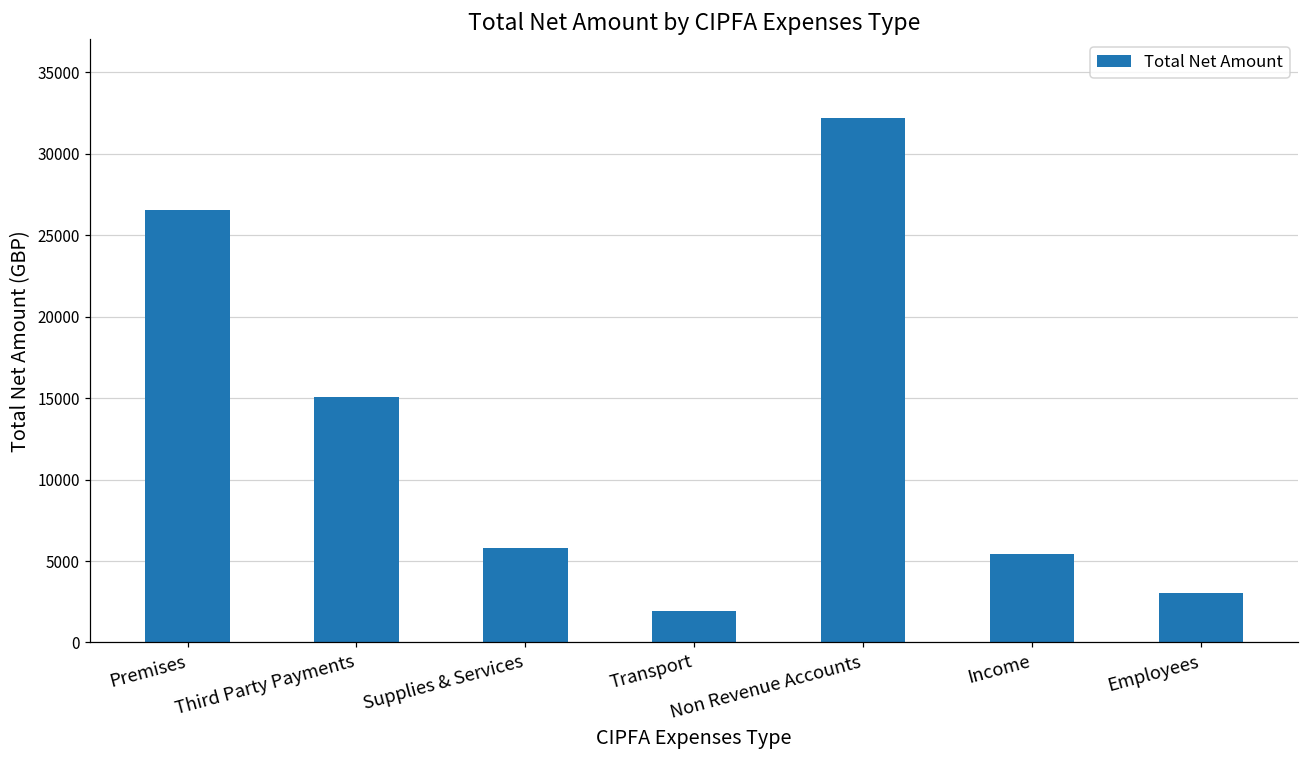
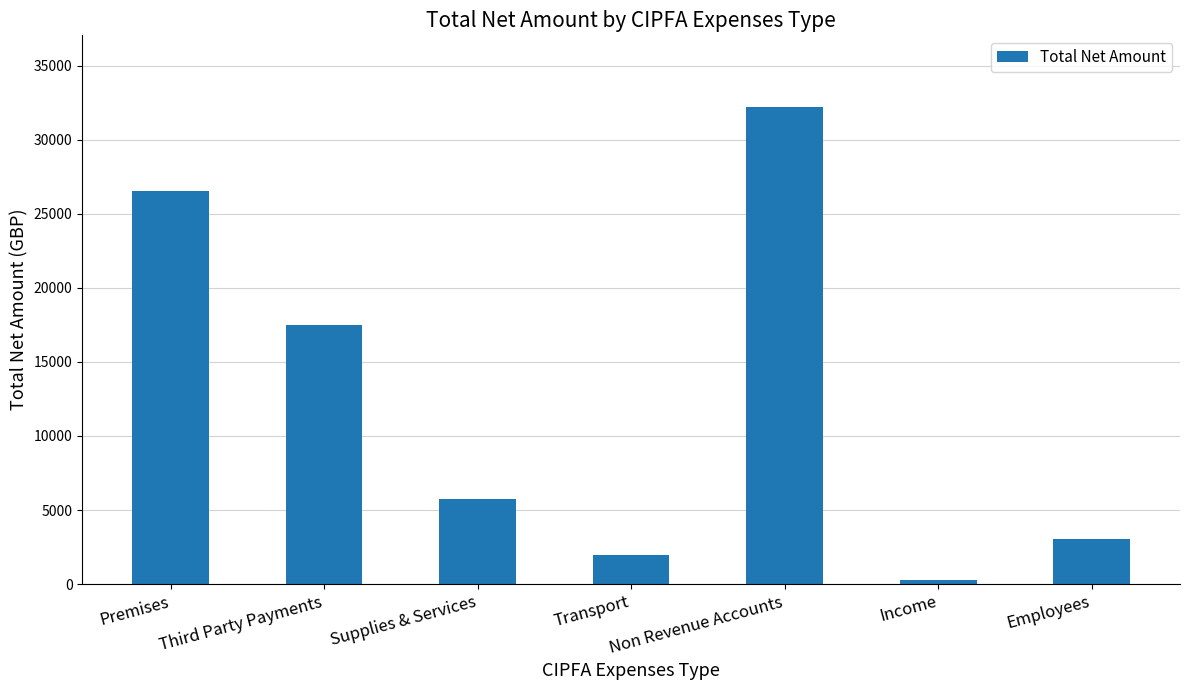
Third Party Payments: 15100 -> 17500
Income: 5500 -> 300
